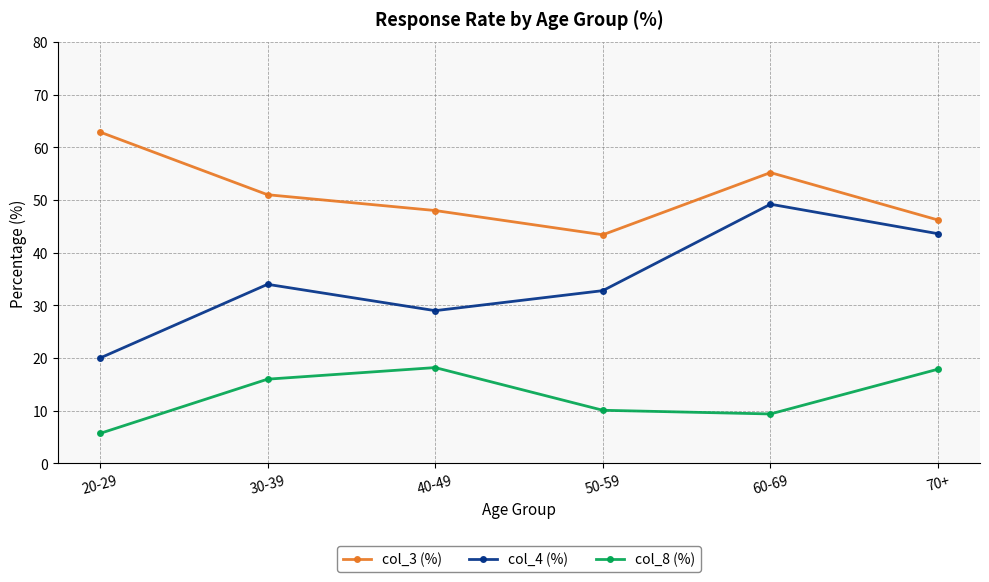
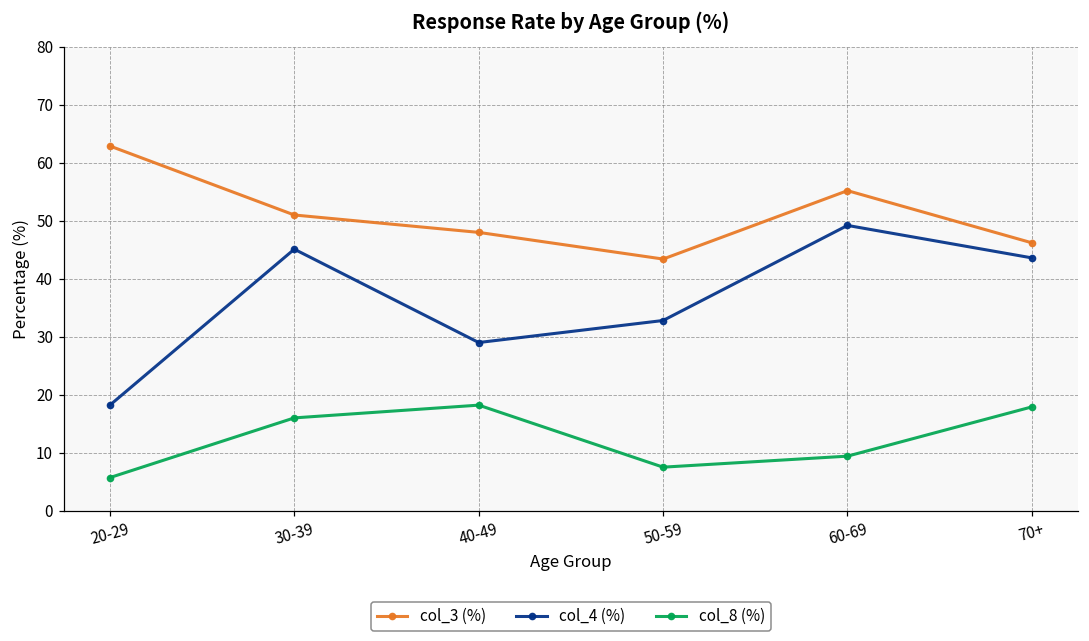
col_4 (%), 20-29: 20 -> 18
col_4 (%), 30-39: 34 -> 45
col_8 (%), 50-59: 10 -> 8
